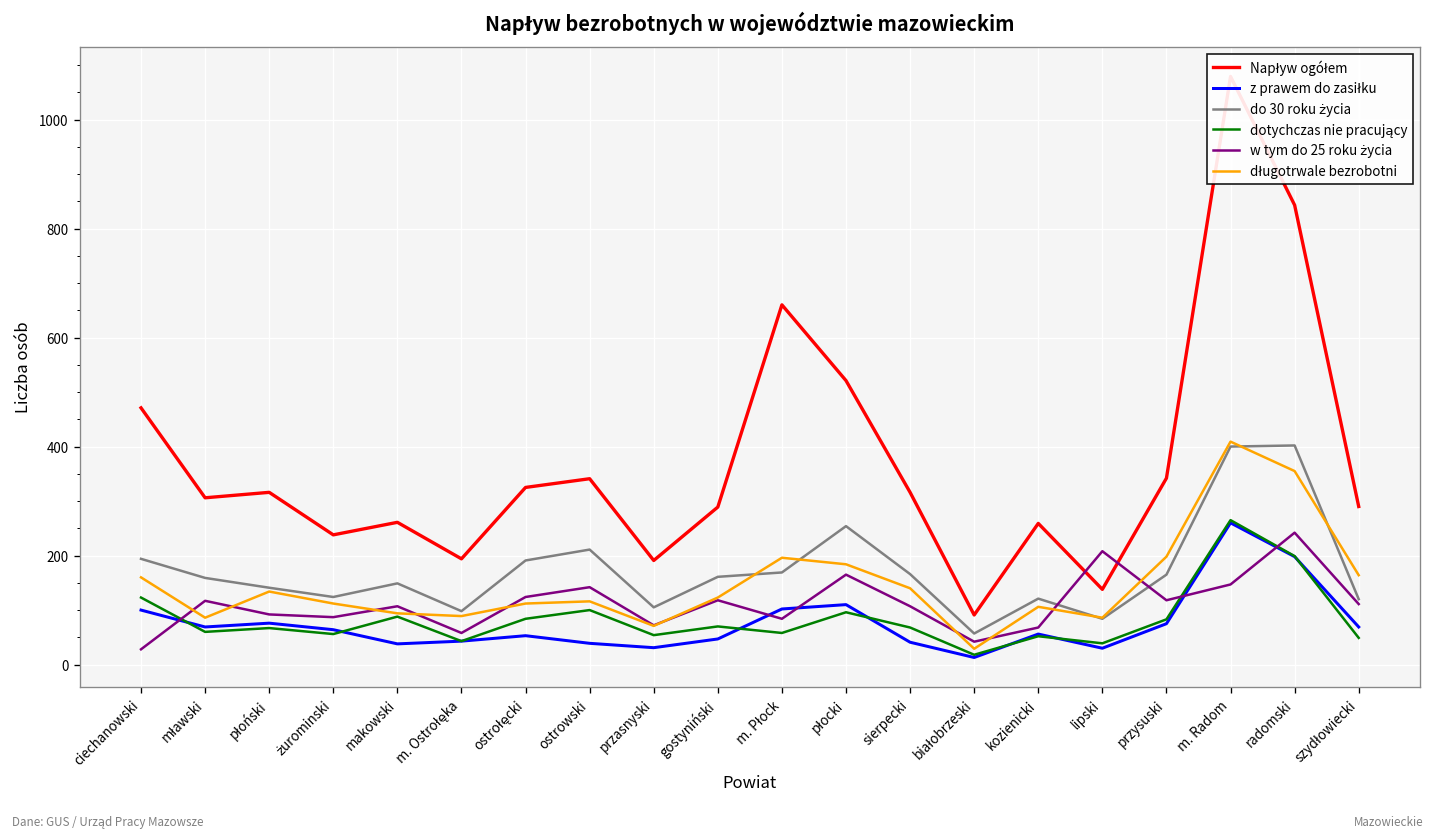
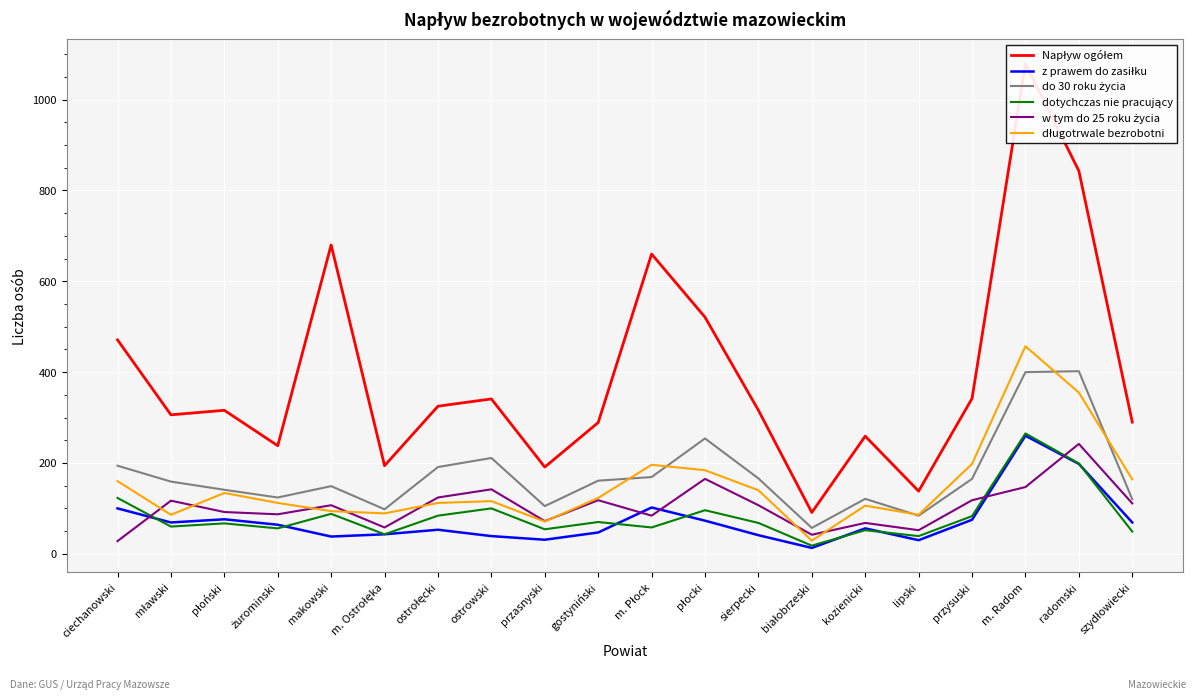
Napływ ogółem, makowski: 260 -> 680
z prawem do zasiłku, płocki: 110 -> 70
w tym do 25 roku życia, lipski: 210 -> 50
długotrwale bezrobotni, m. Radom: 410 -> 460
